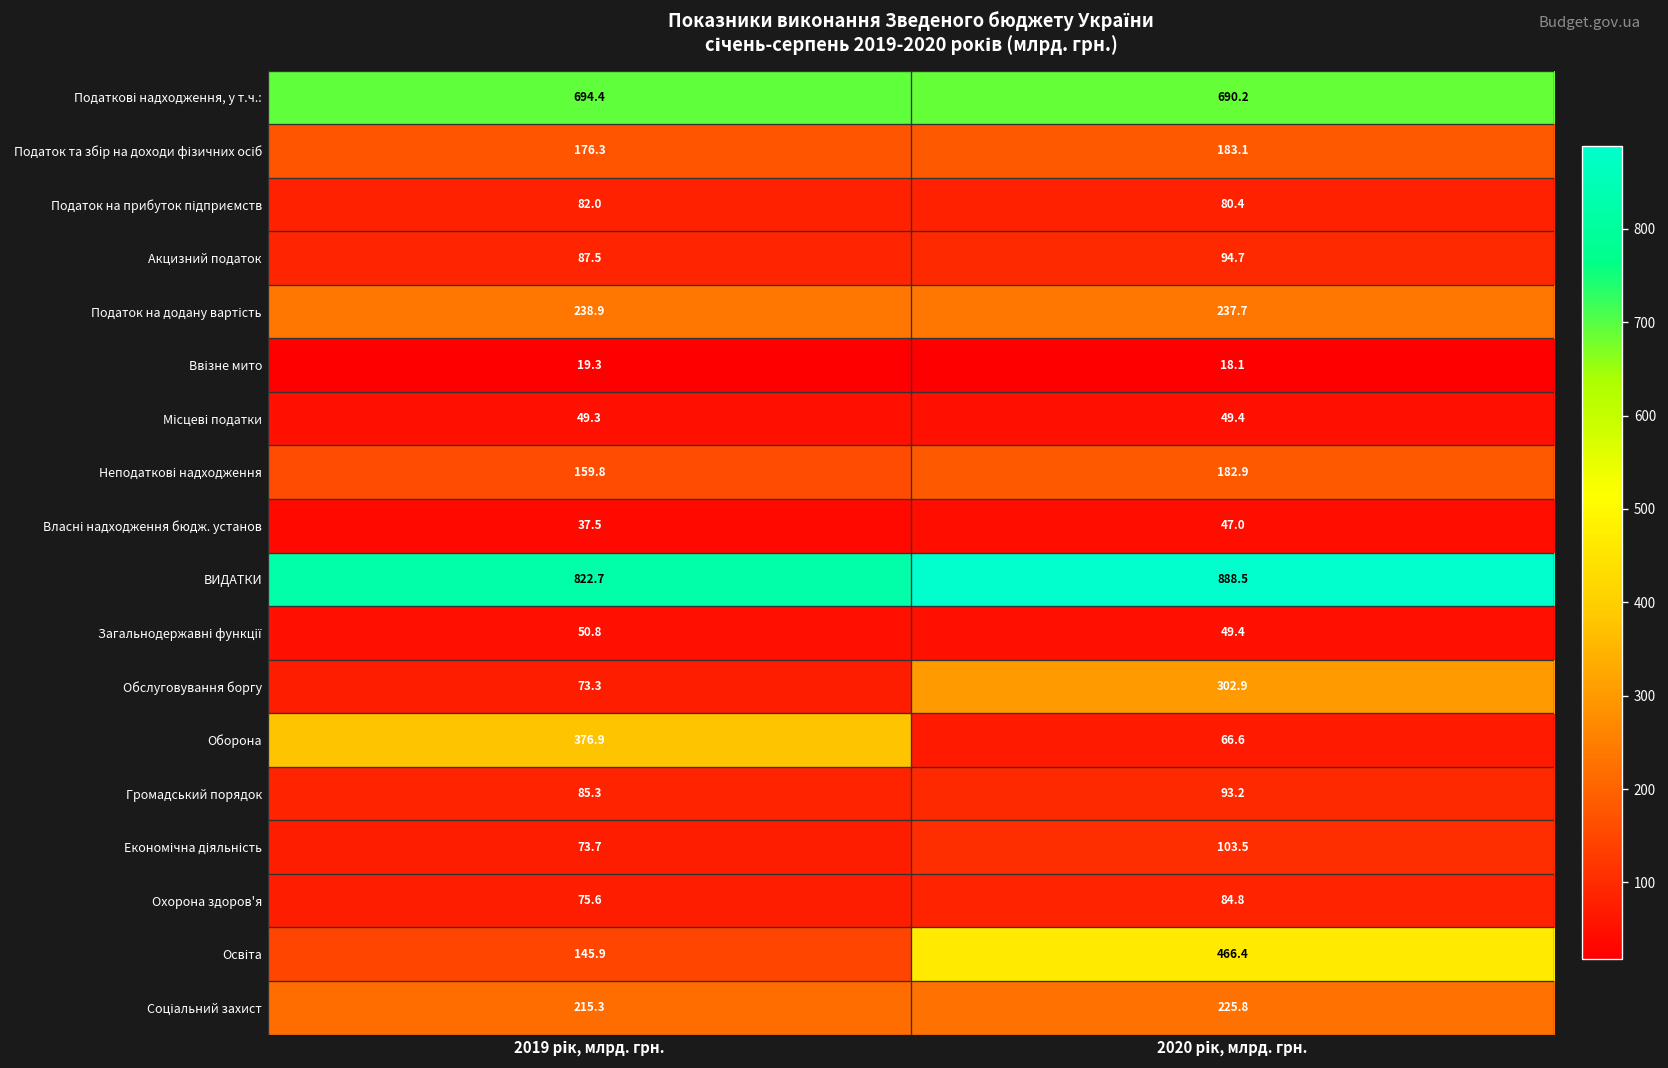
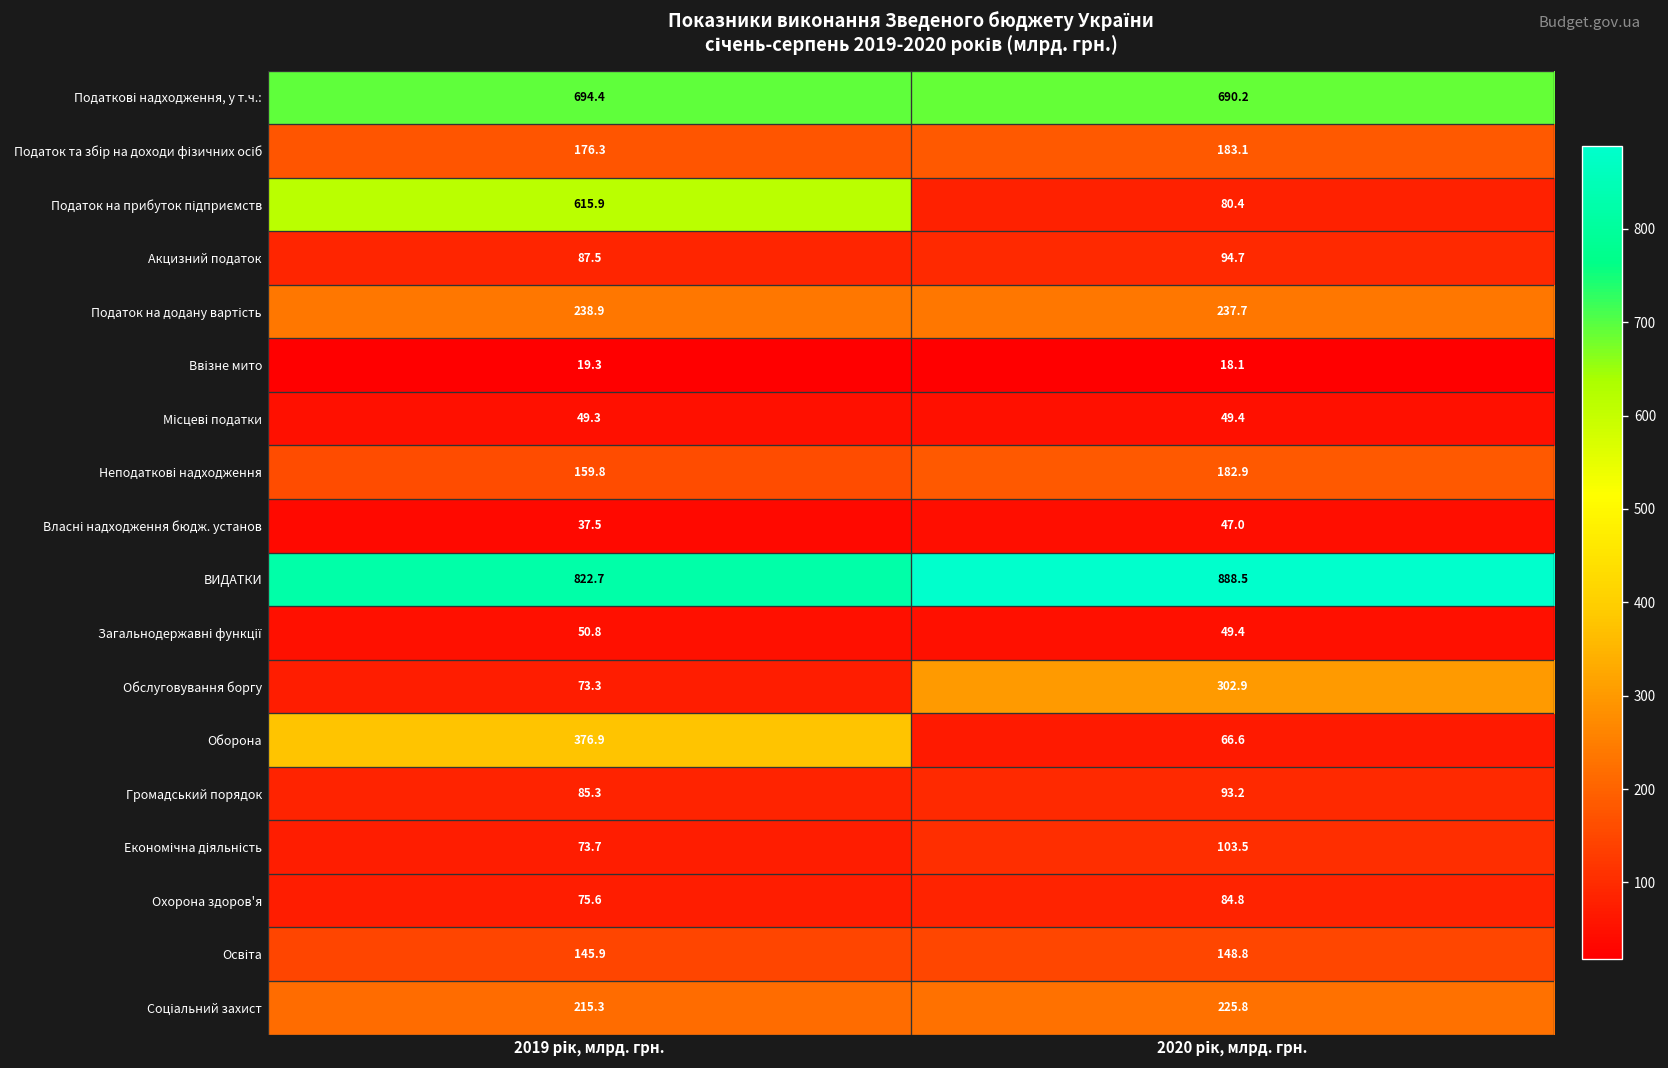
Податок на прибуток підприємств, 2019 рік, млрд. грн.: 82.0 -> 615.9
Освіта, 2020 рік, млрд. грн.: 466.4 -> 148.8
